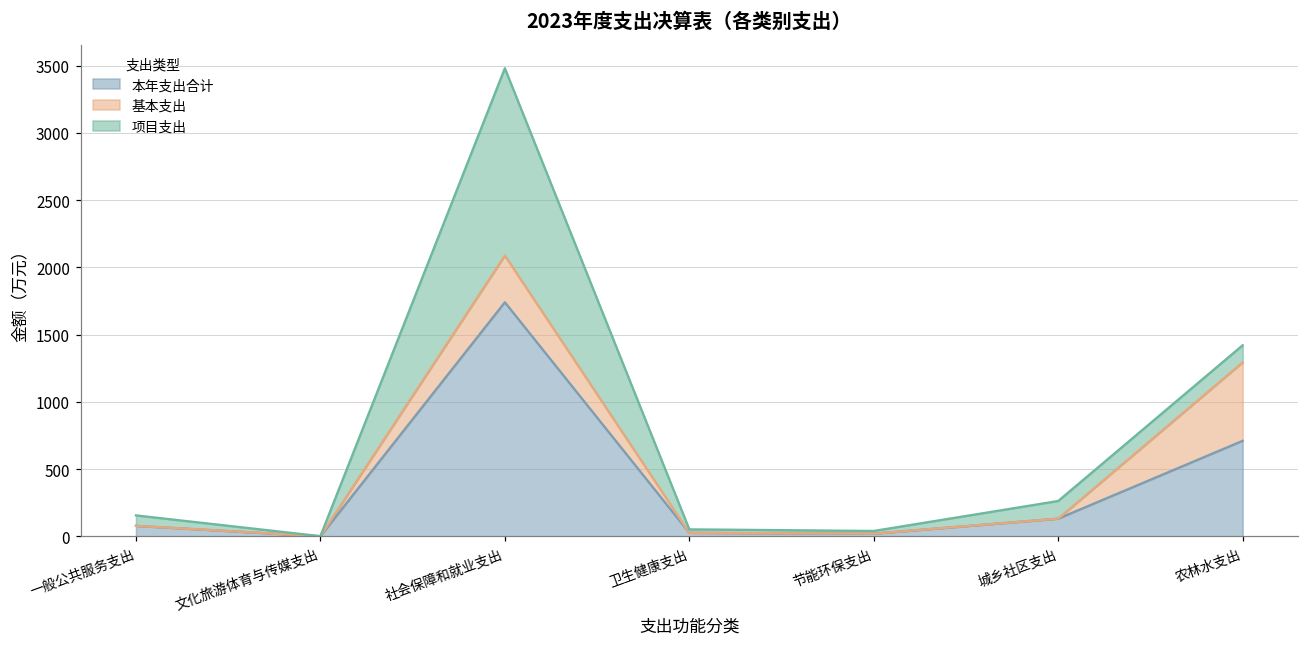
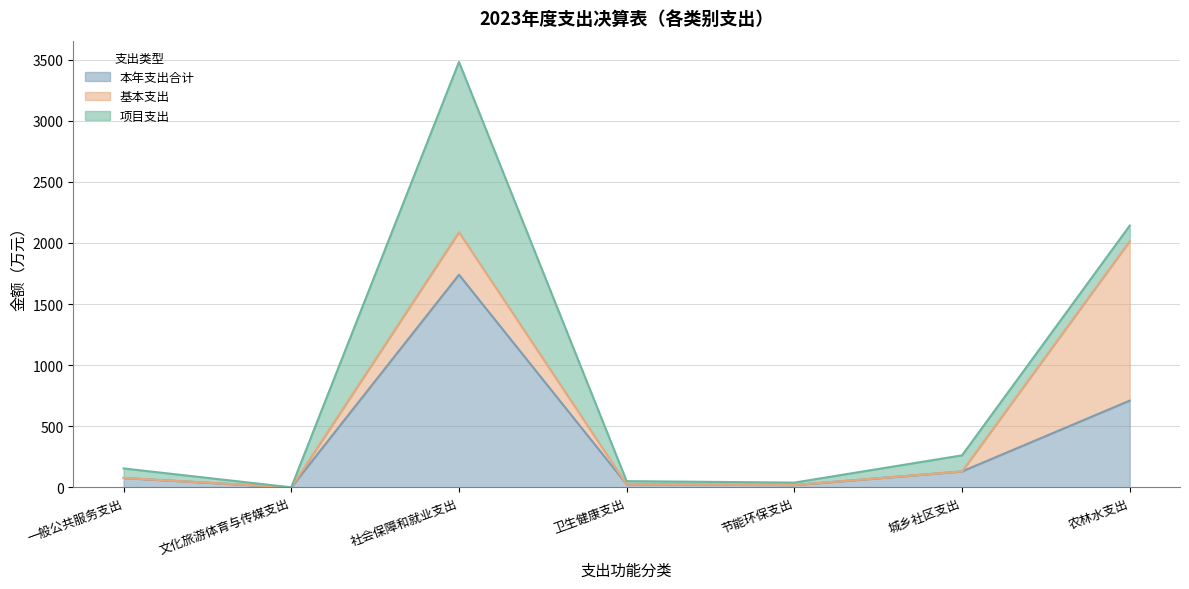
基本支出, 农林水支出: 580 -> 1300
